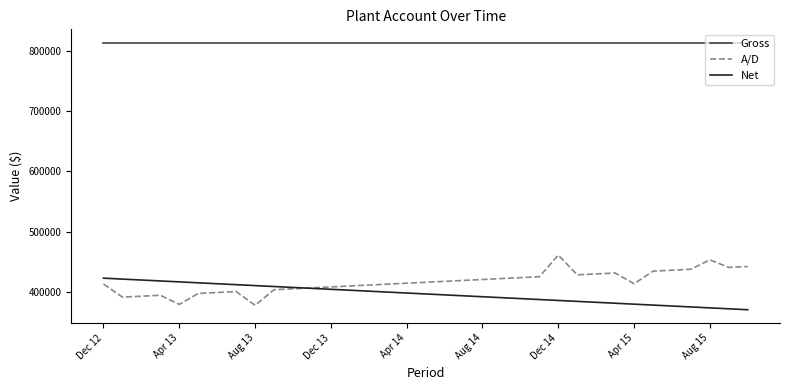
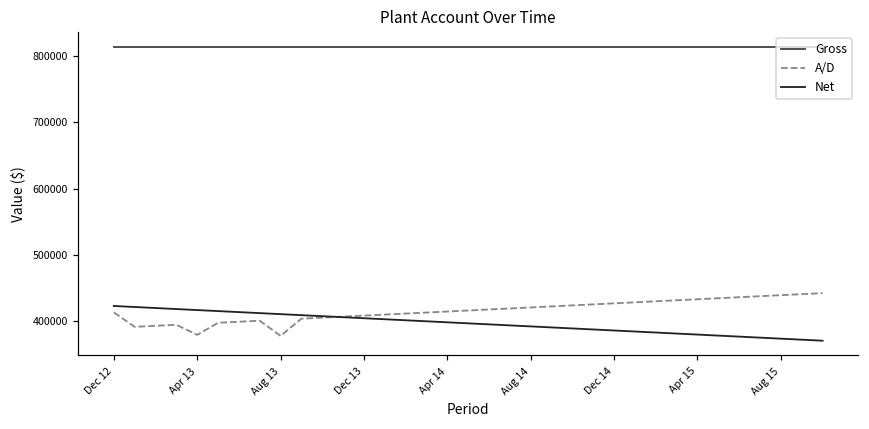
A/D, Dec 14: 460000 -> 430000
A/D, Apr 15: 410000 -> 430000
A/D, Aug 15: 450000 -> 440000
